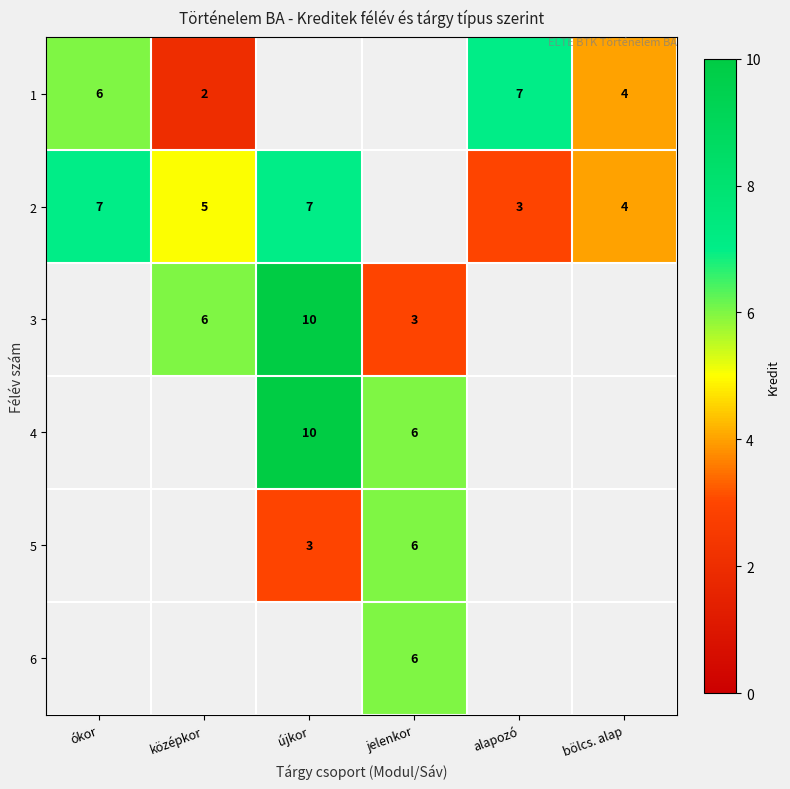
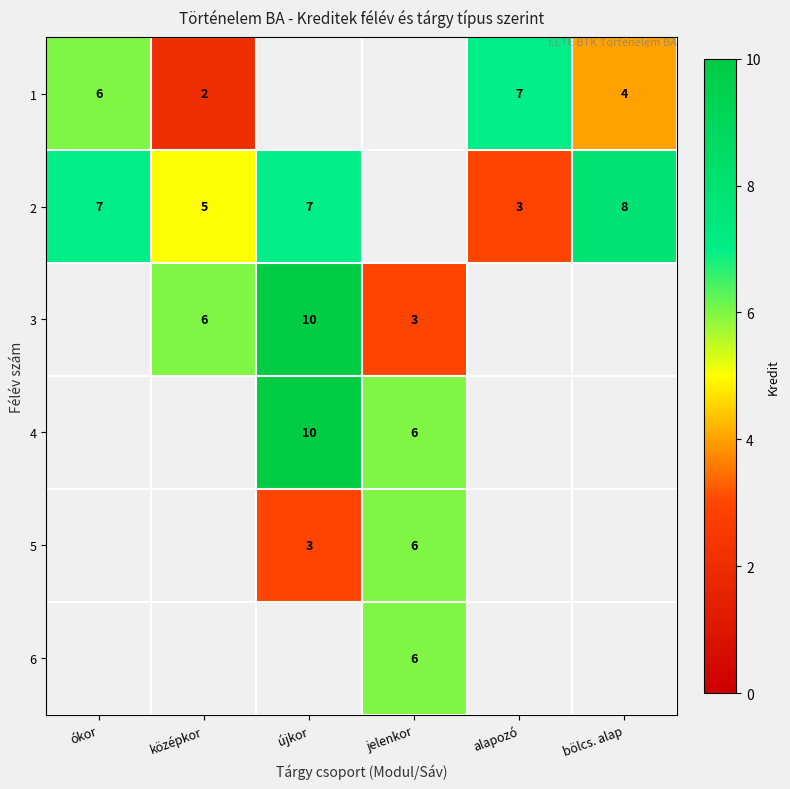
2, bölcs. alap: 4 -> 8
